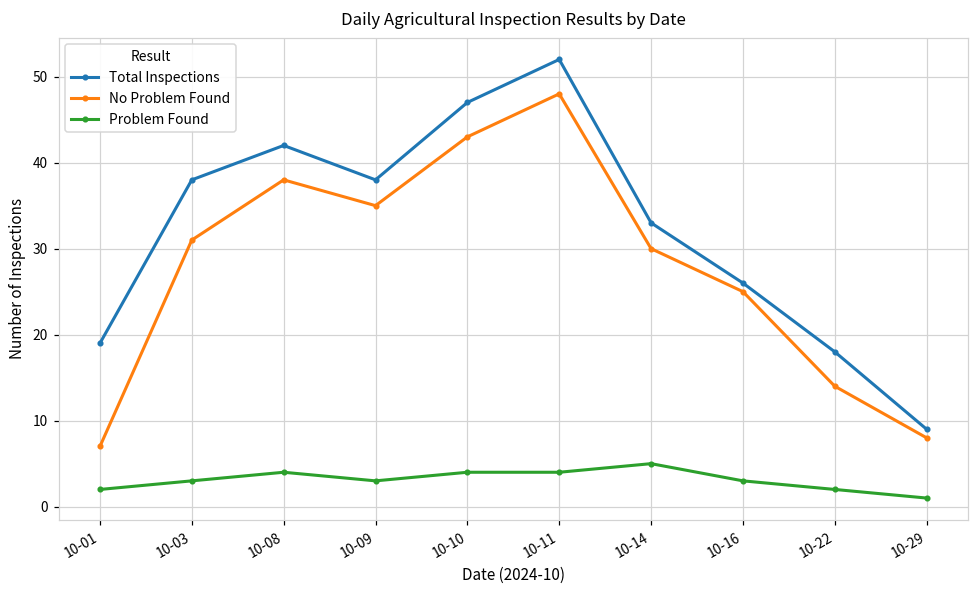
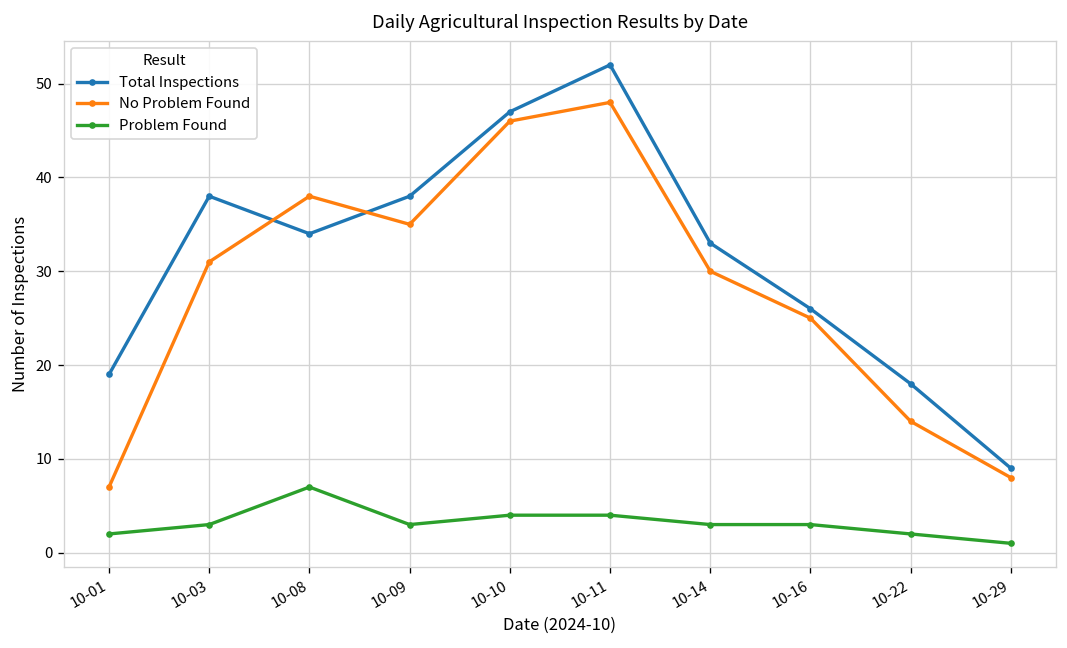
Total Inspections, 10-08: 42 -> 34
Problem Found, 10-08: 4 -> 7
No Problem Found, 10-10: 43 -> 46
Problem Found, 10-14: 5 -> 3
